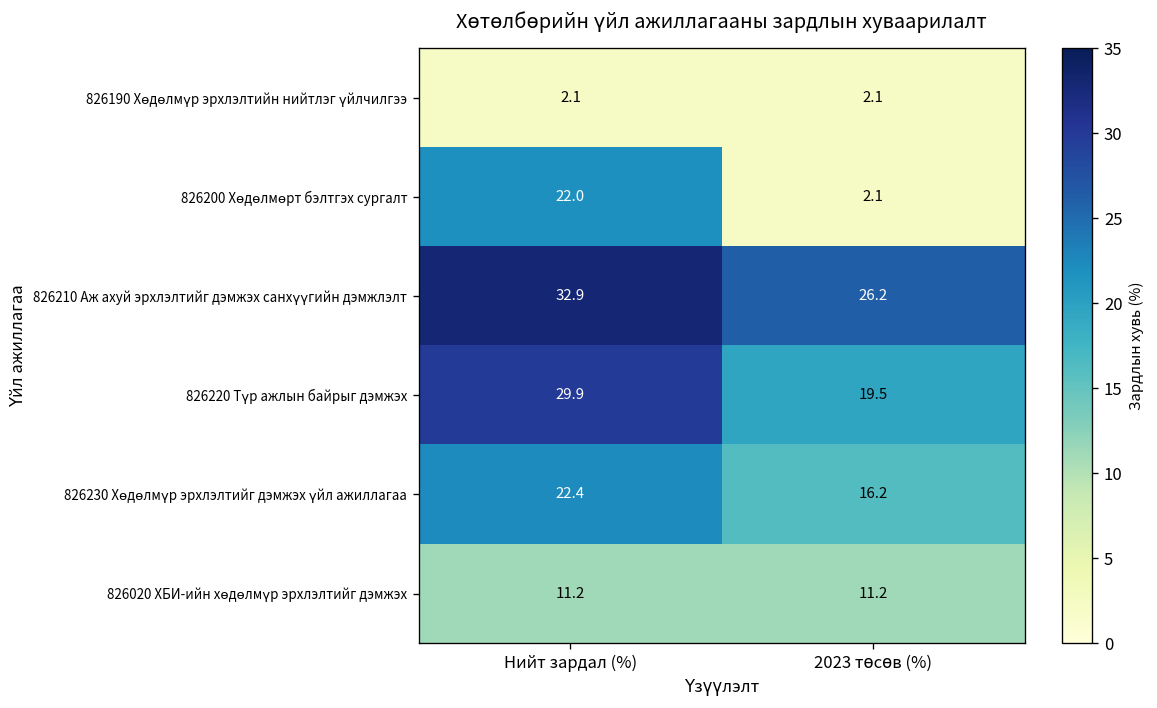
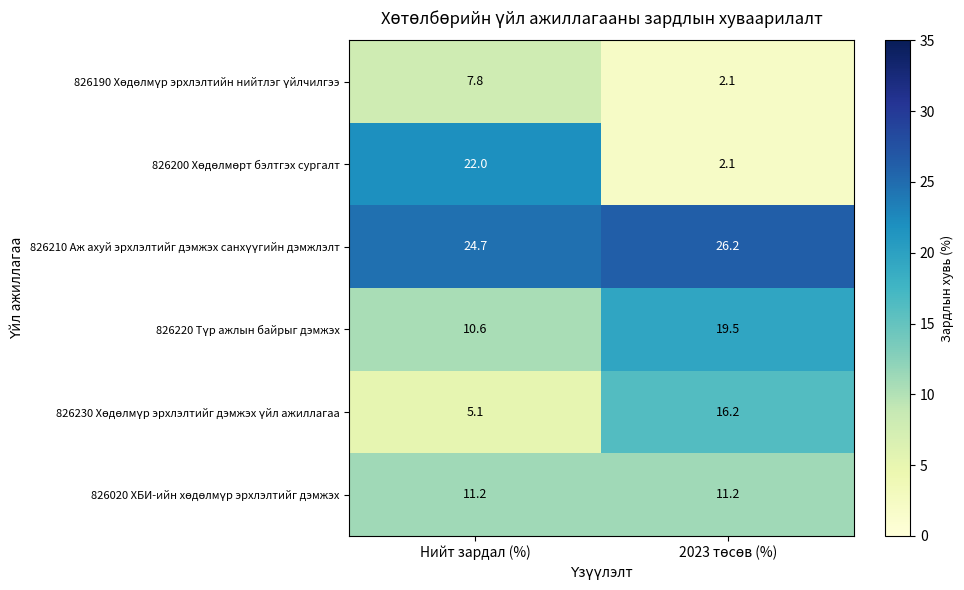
826190 Хөдөлмүр эрхлэлтийн нийтлэг үйлчилгээ, Нийт зардал (%): 2.1 -> 7.8
826210 Аж ахуй эрхлэлтийг дэмжэх санхүүгийн дэмжлэлт, Нийт зардал (%): 32.9 -> 24.7
826220 Түр ажлын байрыг дэмжэх, Нийт зардал (%): 29.9 -> 10.6
826230 Хөдөлмүр эрхлэлтийг дэмжэх үйл ажиллагаа, Нийт зардал (%): 22.4 -> 5.1
